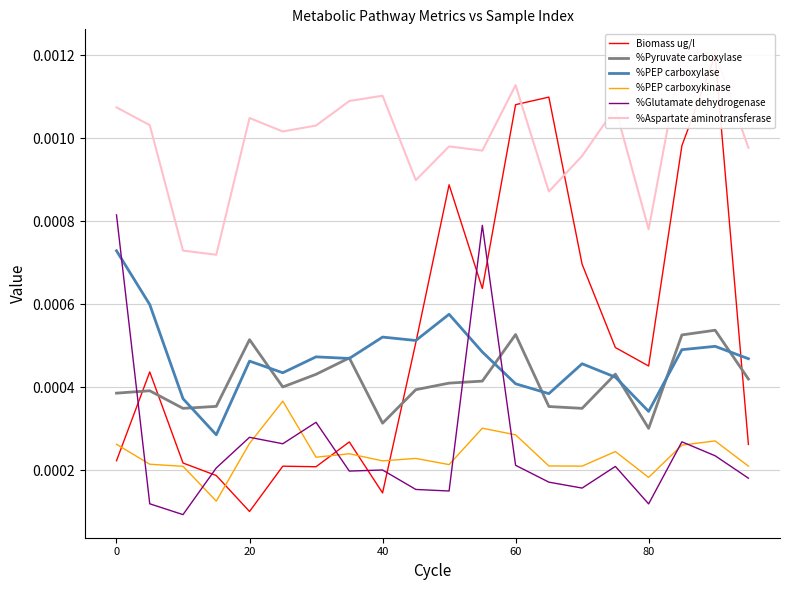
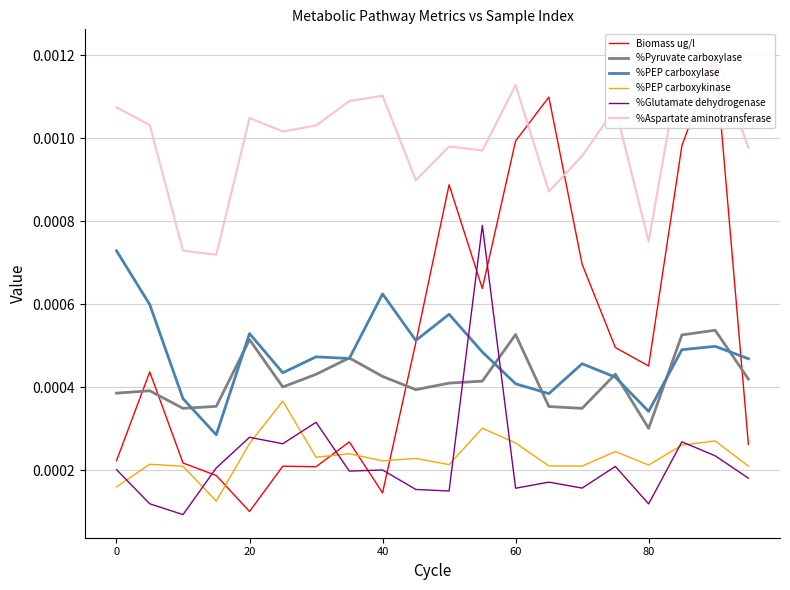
%PEP carboxykinase, 0: 0.00026 -> 0.00016
%Glutamate dehydrogenase, 0: 0.00082 -> 0.00020
%PEP carboxylase, 20: 0.00046 -> 0.00053
%Pyruvate carboxylase, 40: 0.00031 -> 0.00043
%PEP carboxylase, 40: 0.00052 -> 0.00063
Biomass ug/l, 60: 0.00108 -> 0.00099
%PEP carboxykinase, 60: 0.00029 -> 0.00027
%Glutamate dehydrogenase, 60: 0.00021 -> 0.00016
%PEP carboxykinase, 80: 0.00018 -> 0.00021
%Aspartate aminotransferase, 80: 0.00078 -> 0.00075
